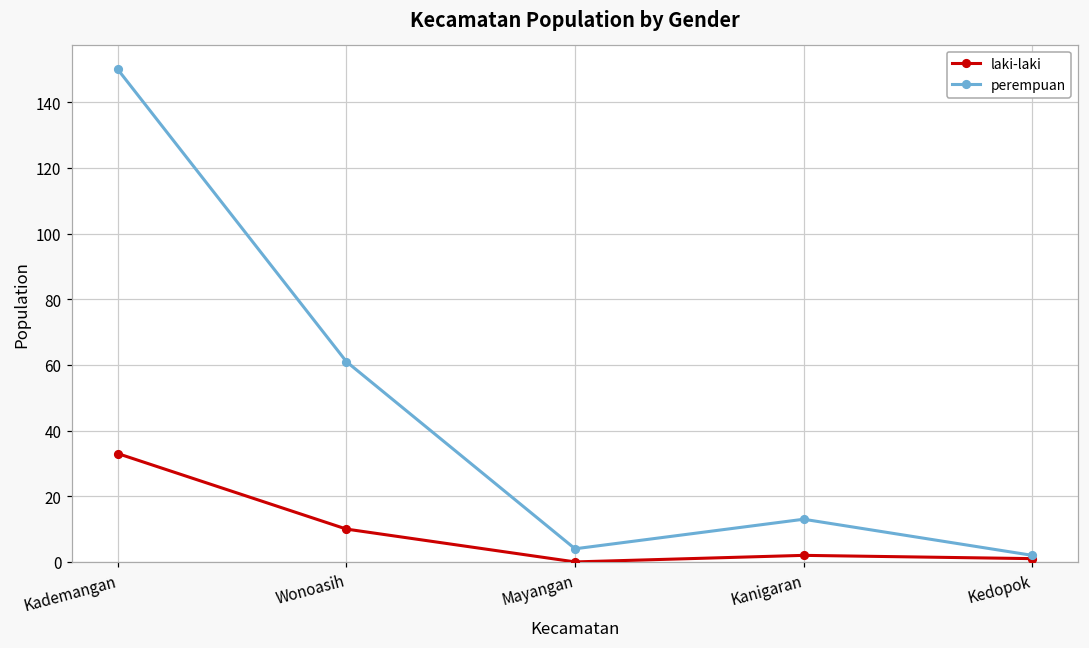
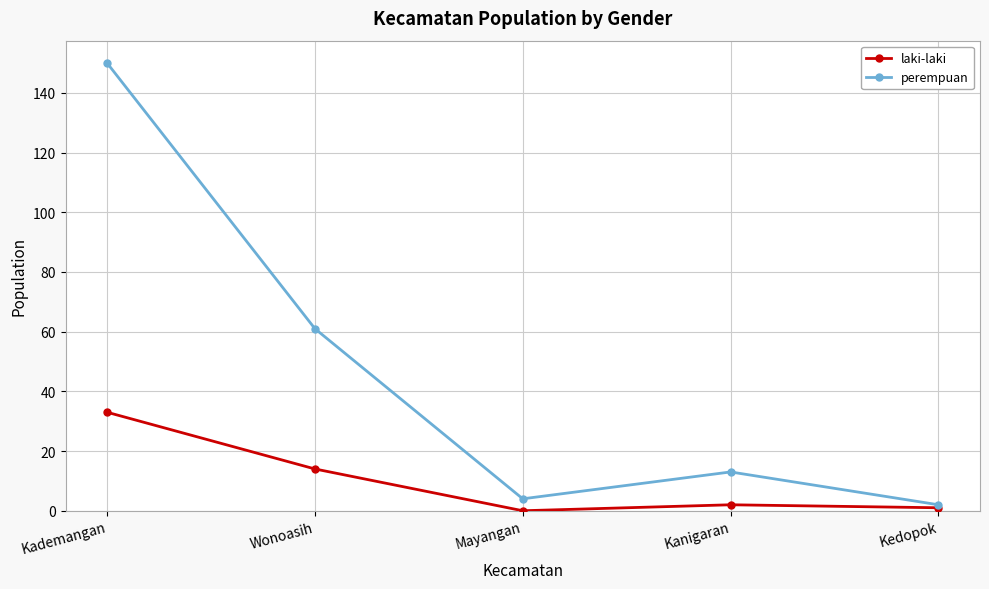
laki-laki, Wonoasih: 10 -> 14
